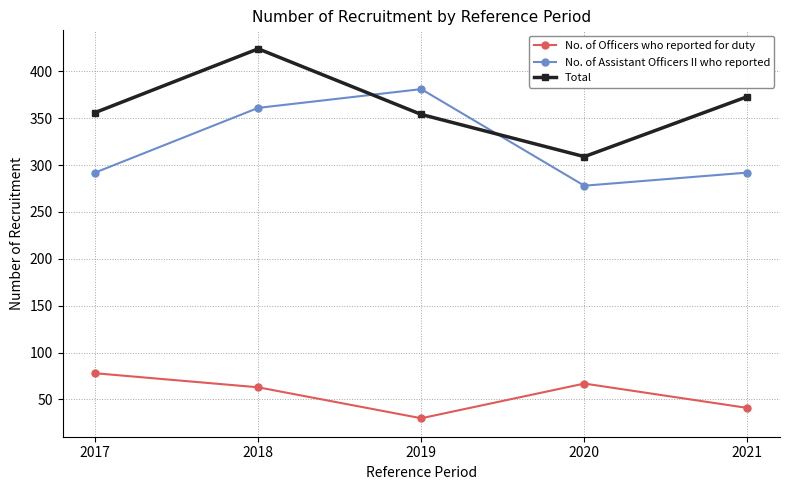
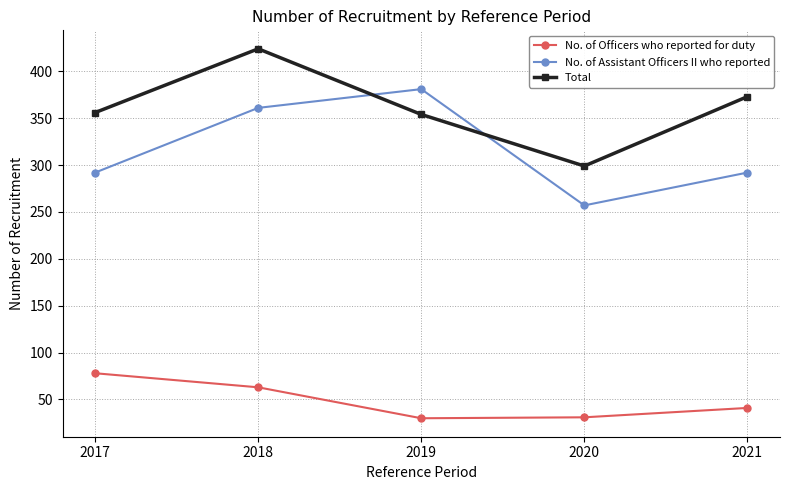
No. of Officers who reported for duty, 2020: 70 -> 30
No. of Assistant Officers II who reported, 2020: 280 -> 260
Total, 2020: 310 -> 300
